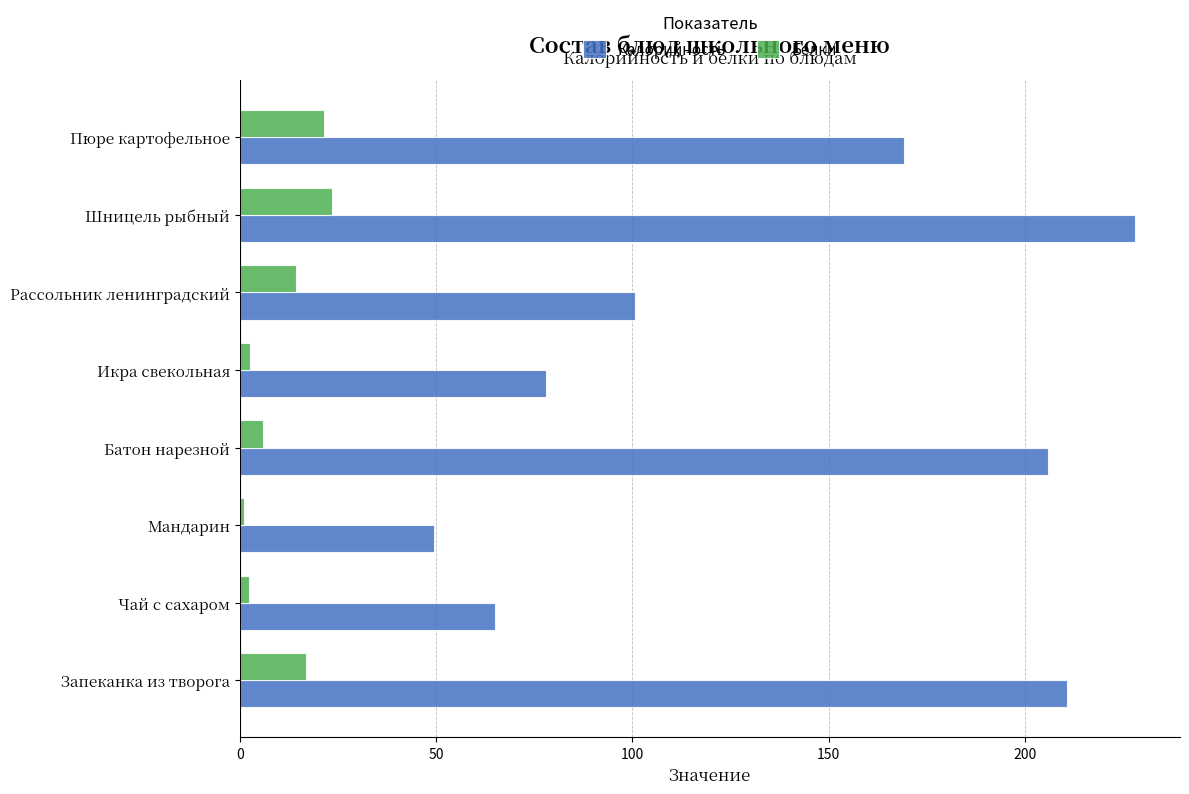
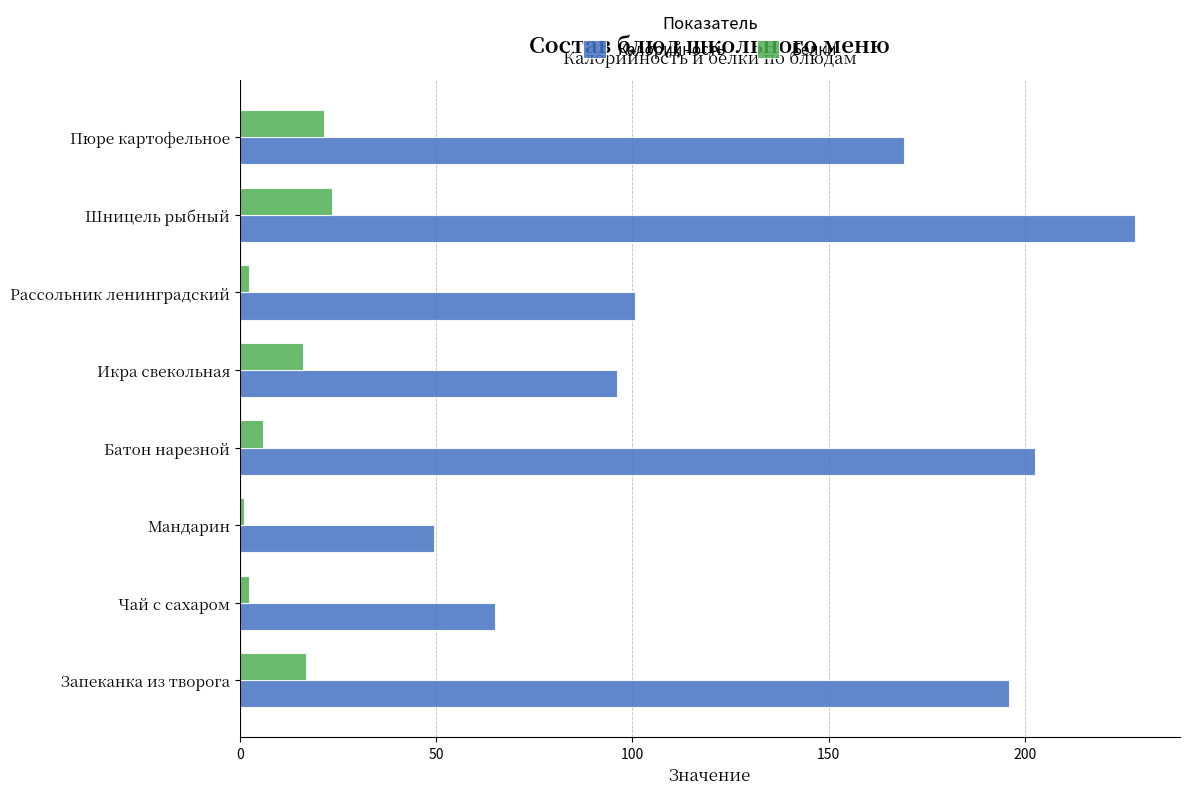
Белки, Рассольник ленинградский: 14 -> 2
Белки, Икра свекольная: 3 -> 16
Калорийность, Икра свекольная: 78 -> 96
Калорийность, Батон нарезной: 206 -> 202
Калорийность, Запеканка из творога: 211 -> 196
